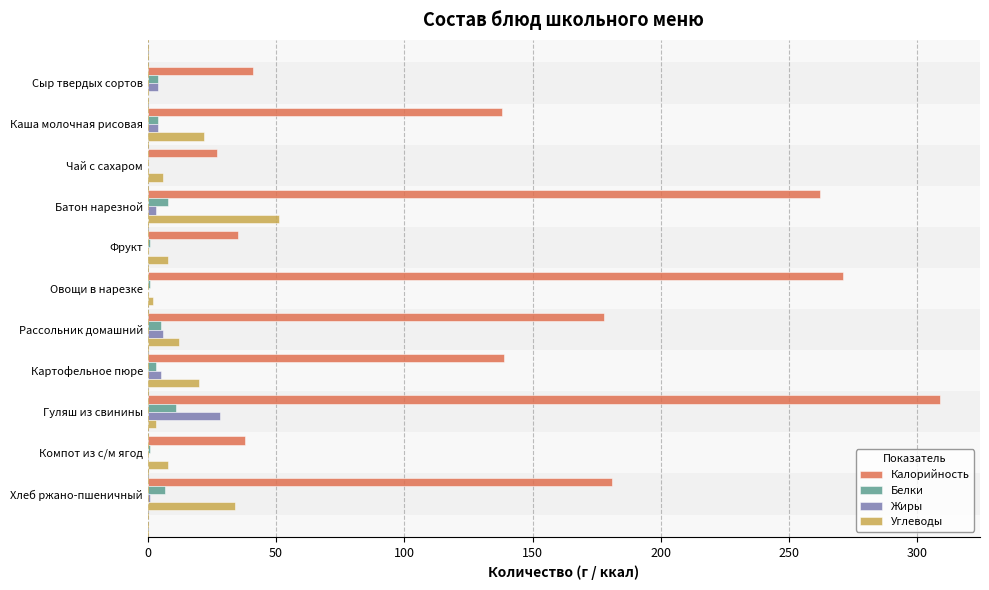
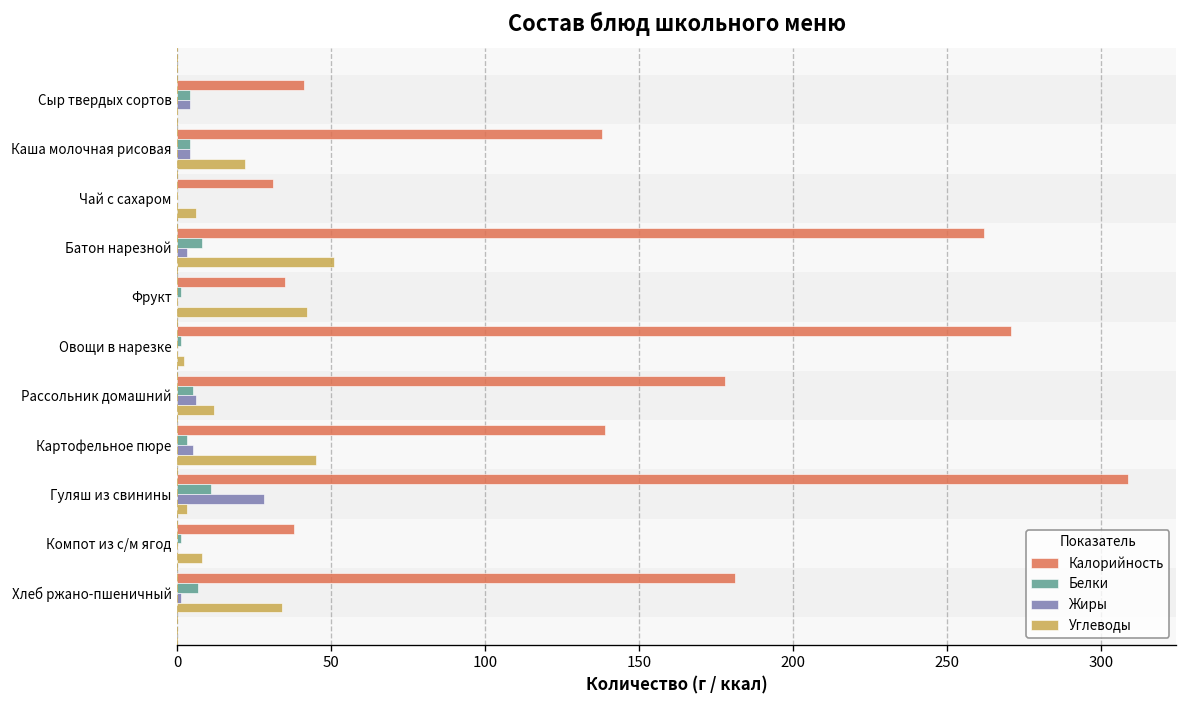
Калорийность, Чай с сахаром: 27 -> 31
Углеводы, Фрукт: 8 -> 42
Углеводы, Картофельное пюре: 20 -> 45
